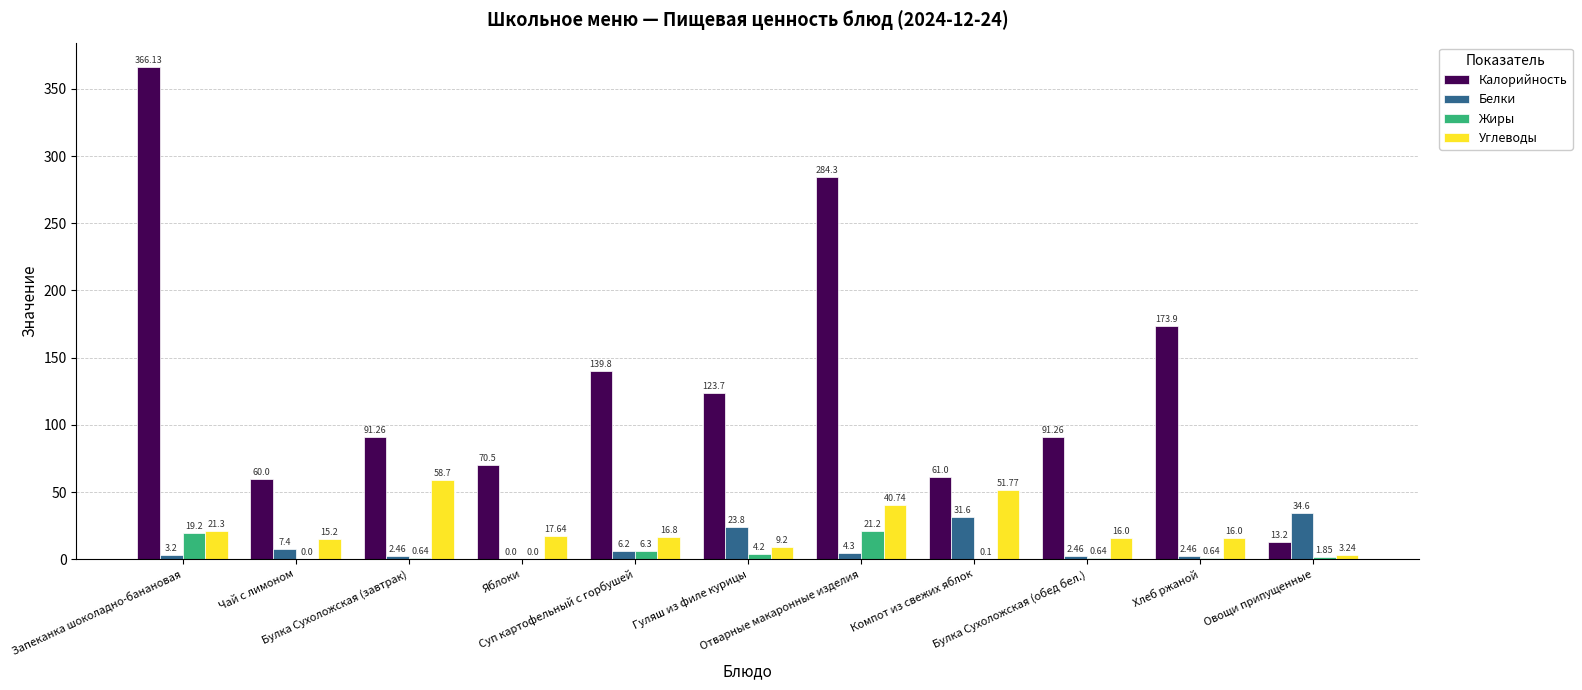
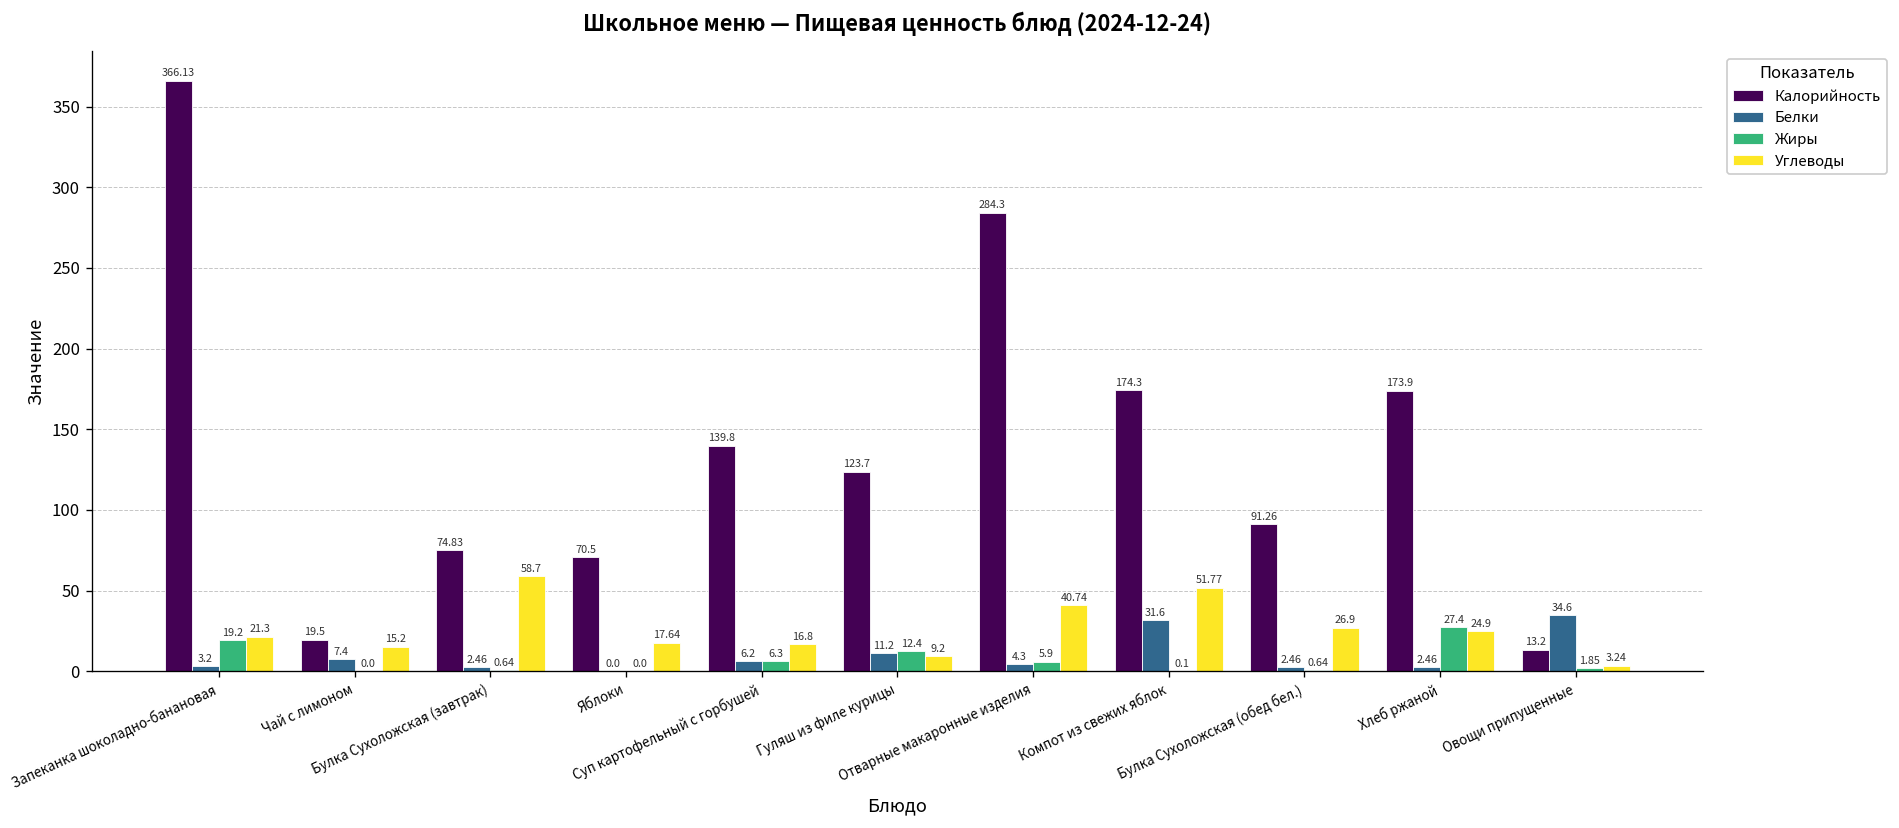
Калорийность, Чай с лимоном: 60.0 -> 19.5
Калорийность, Булка Сухоложская (завтрак): 91.26 -> 74.83
Белки, Гуляш из филе курицы: 23.8 -> 11.2
Жиры, Гуляш из филе курицы: 4.2 -> 12.4
Жиры, Отварные макаронные изделия: 21.2 -> 5.9
Калорийность, Компот из свежих яблок: 61.0 -> 174.3
Углеводы, Булка Сухоложская (обед бел.): 16.0 -> 26.9
Жиры, Хлеб ржаной: 0.64 -> 27.4
Углеводы, Хлеб ржаной: 16.0 -> 24.9
